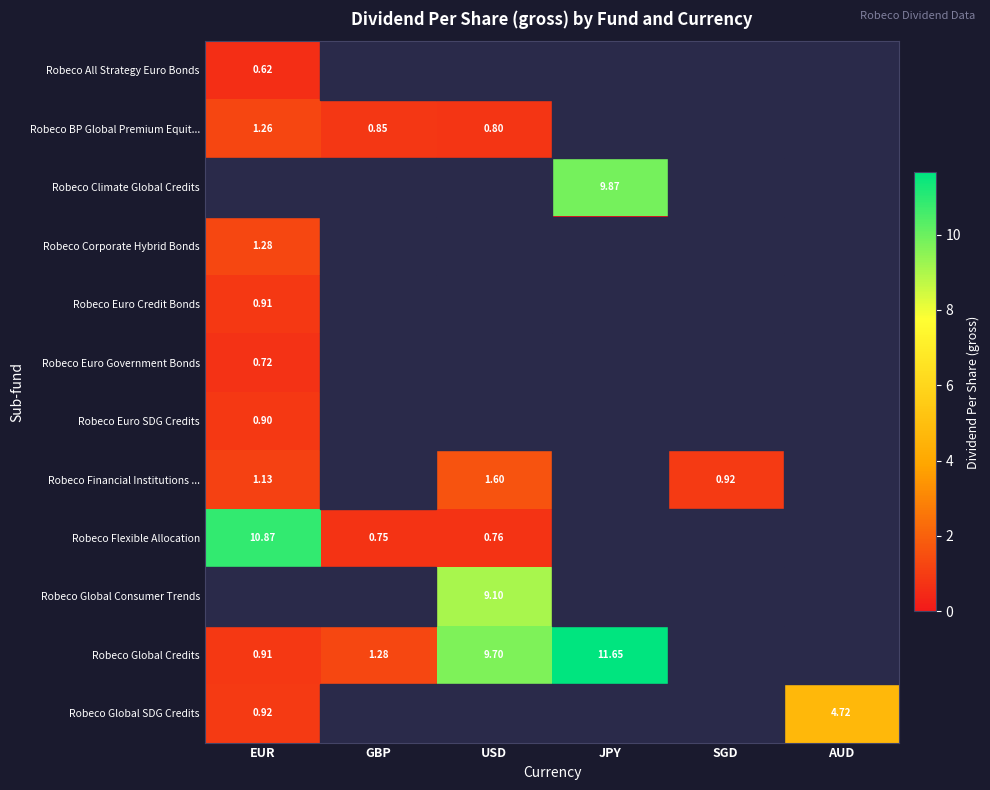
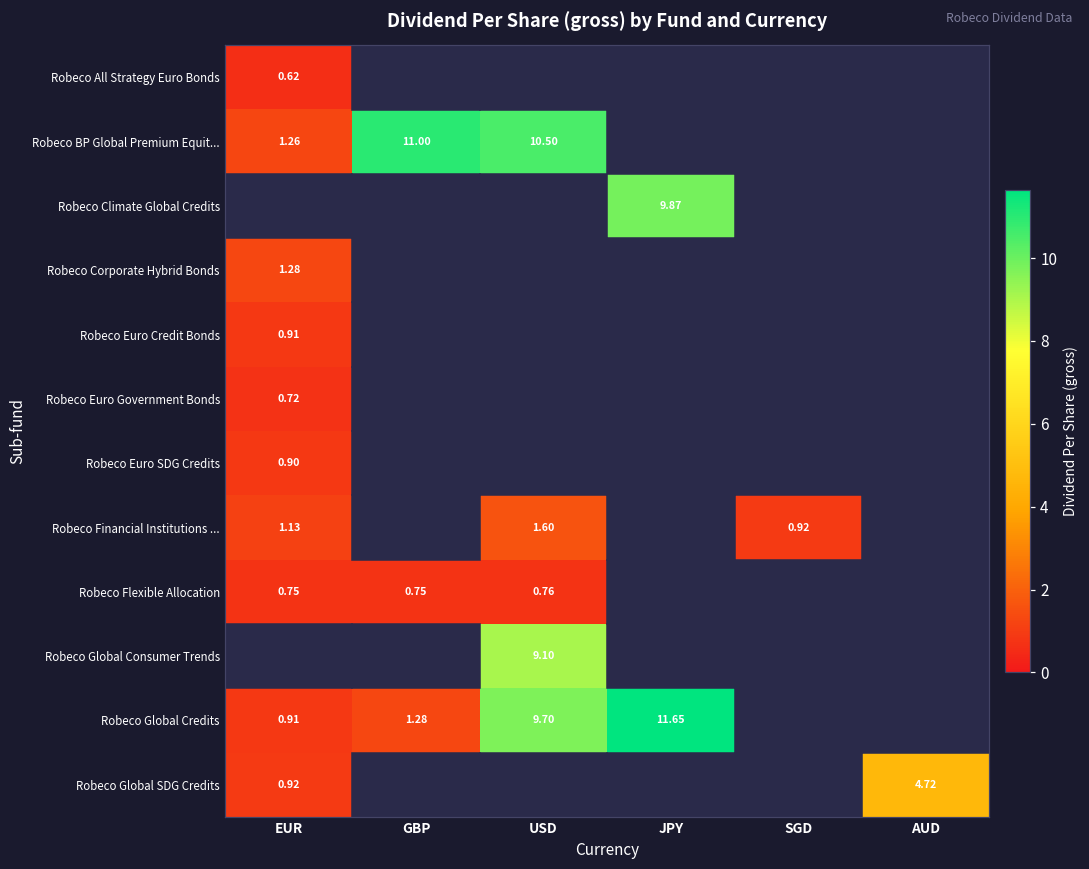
Robeco BP Global Premium Equit..., GBP: 0.85 -> 11.00
Robeco BP Global Premium Equit..., USD: 0.80 -> 10.50
Robeco Flexible Allocation, EUR: 10.87 -> 0.75
